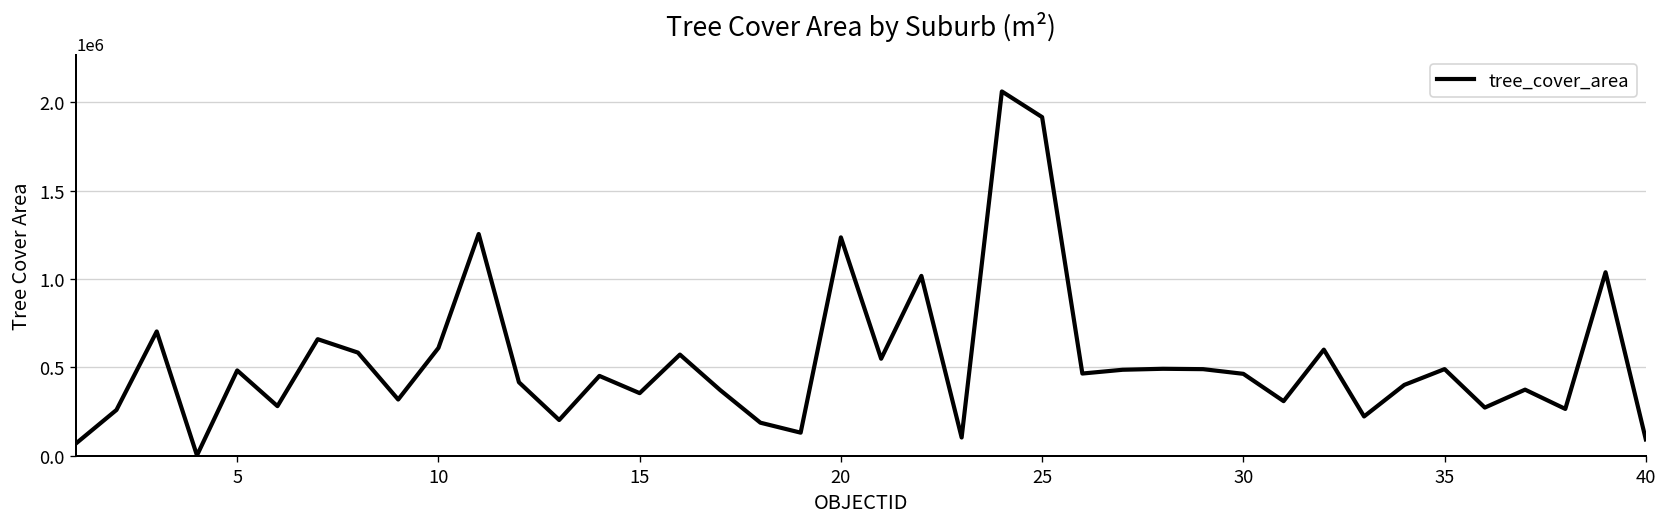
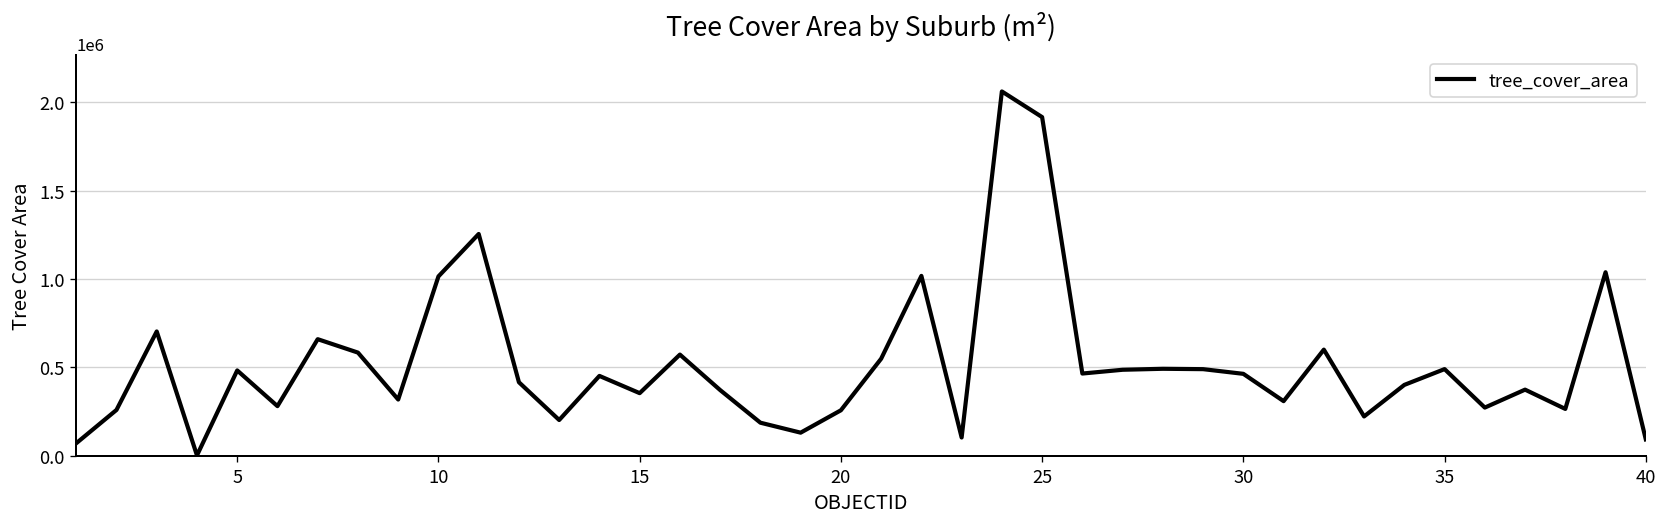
10: 610000 -> 1010000
20: 1240000 -> 260000
